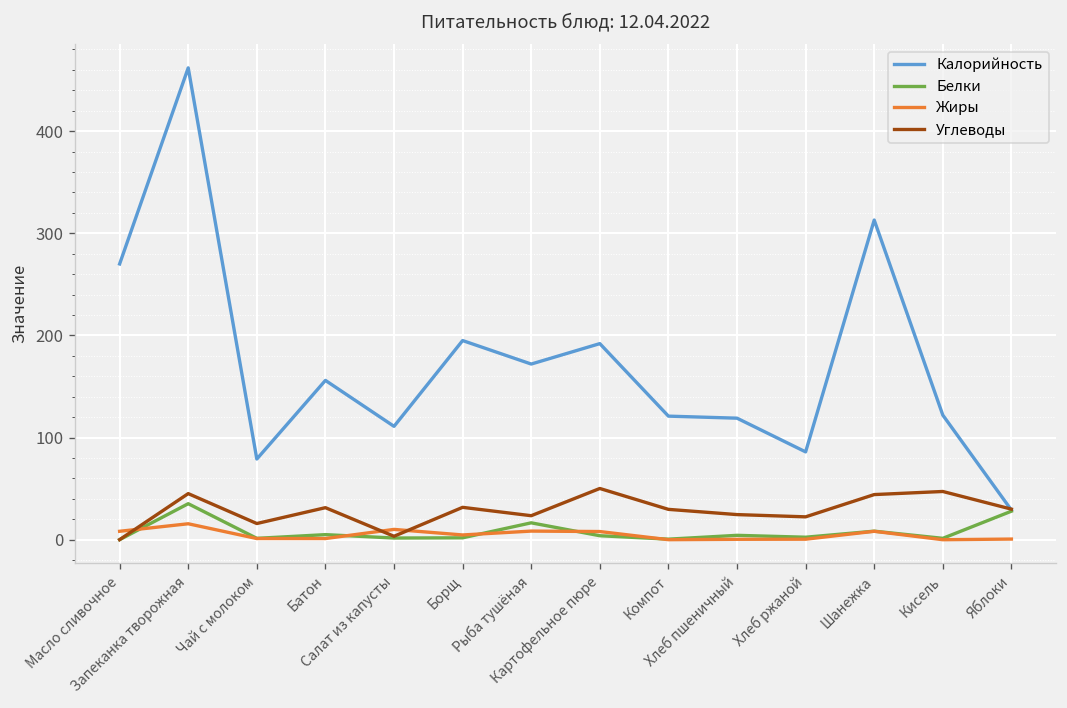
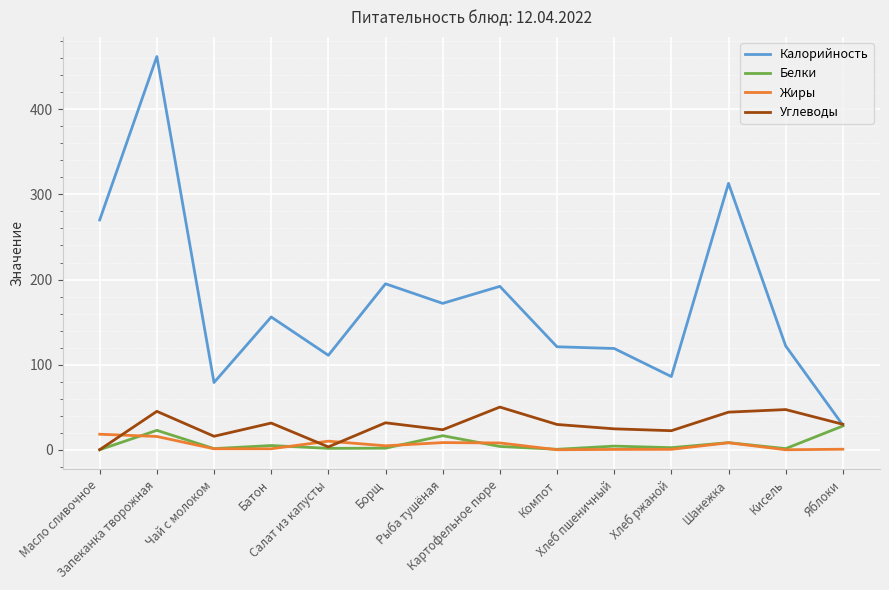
Жиры, Масло сливочное: 10 -> 20
Белки, Запеканка творожная: 40 -> 20
